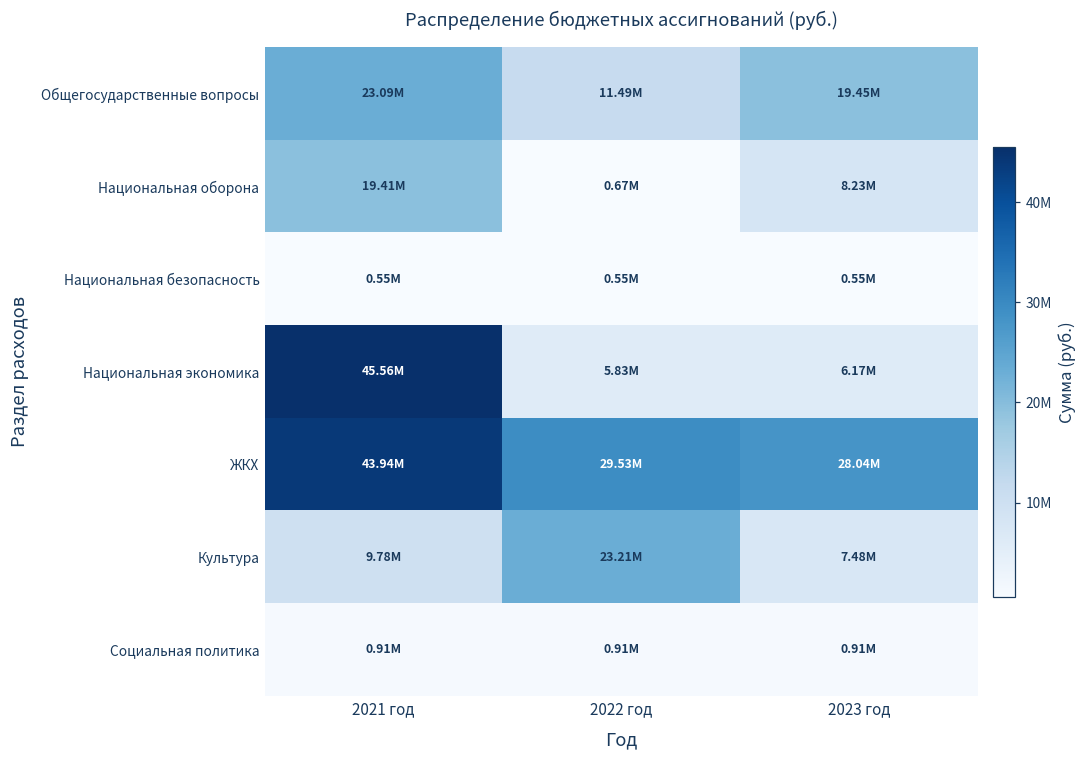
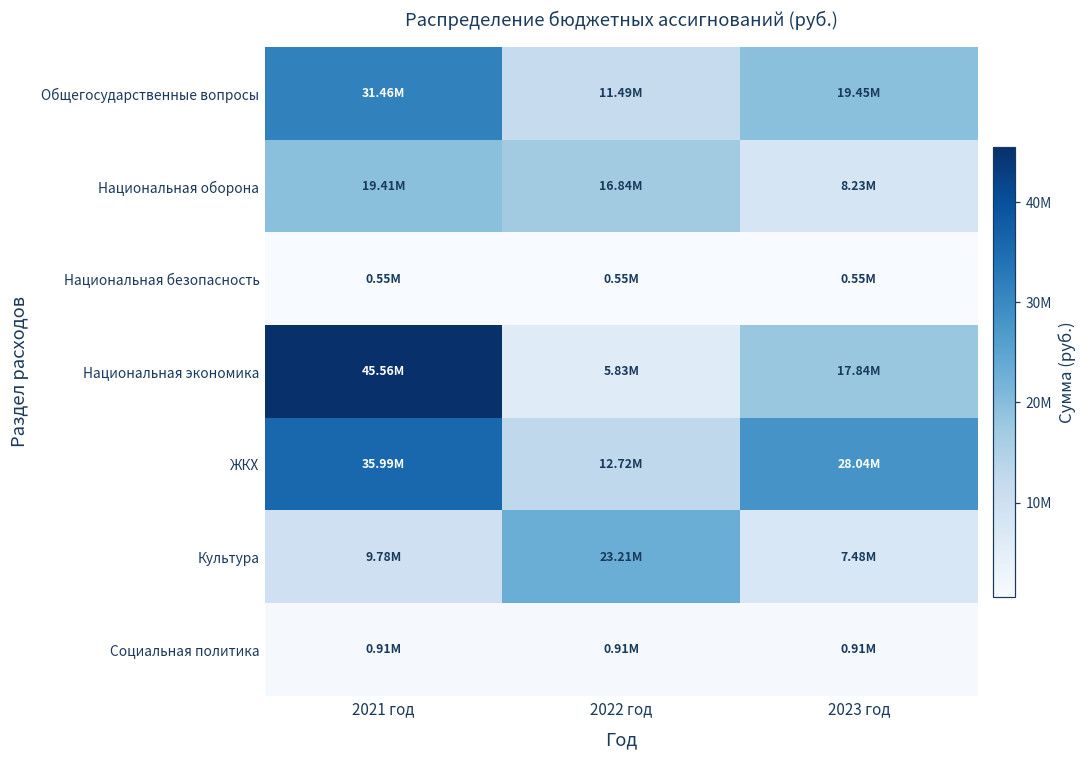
Общегосударственные вопросы, 2021 год: 23.09M -> 31.46M
Национальная оборона, 2022 год: 0.67M -> 16.84M
Национальная экономика, 2023 год: 6.17M -> 17.84M
ЖКХ, 2021 год: 43.94M -> 35.99M
ЖКХ, 2022 год: 29.53M -> 12.72M
